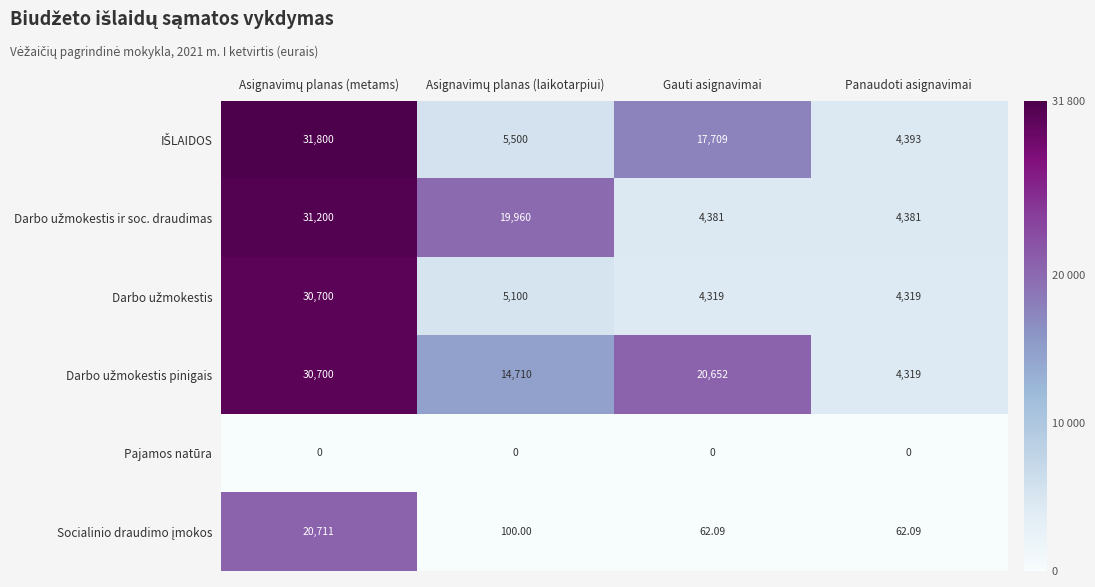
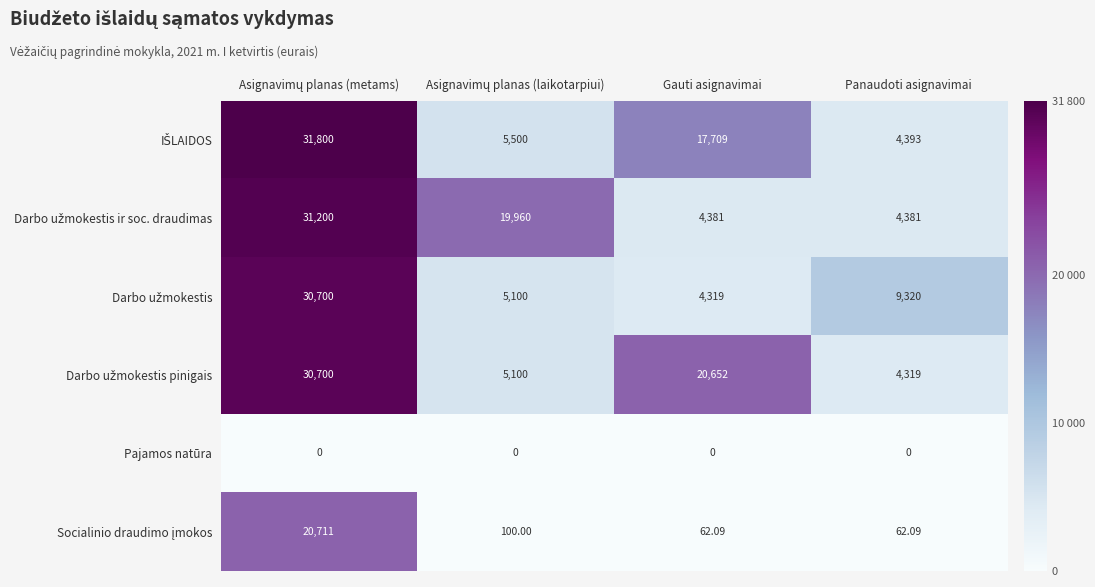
Darbo užmokestis, Panaudoti asignavimai: 4,319 -> 9,320
Darbo užmokestis pinigais, Asignavimų planas (laikotarpiui): 14,710 -> 5,100
